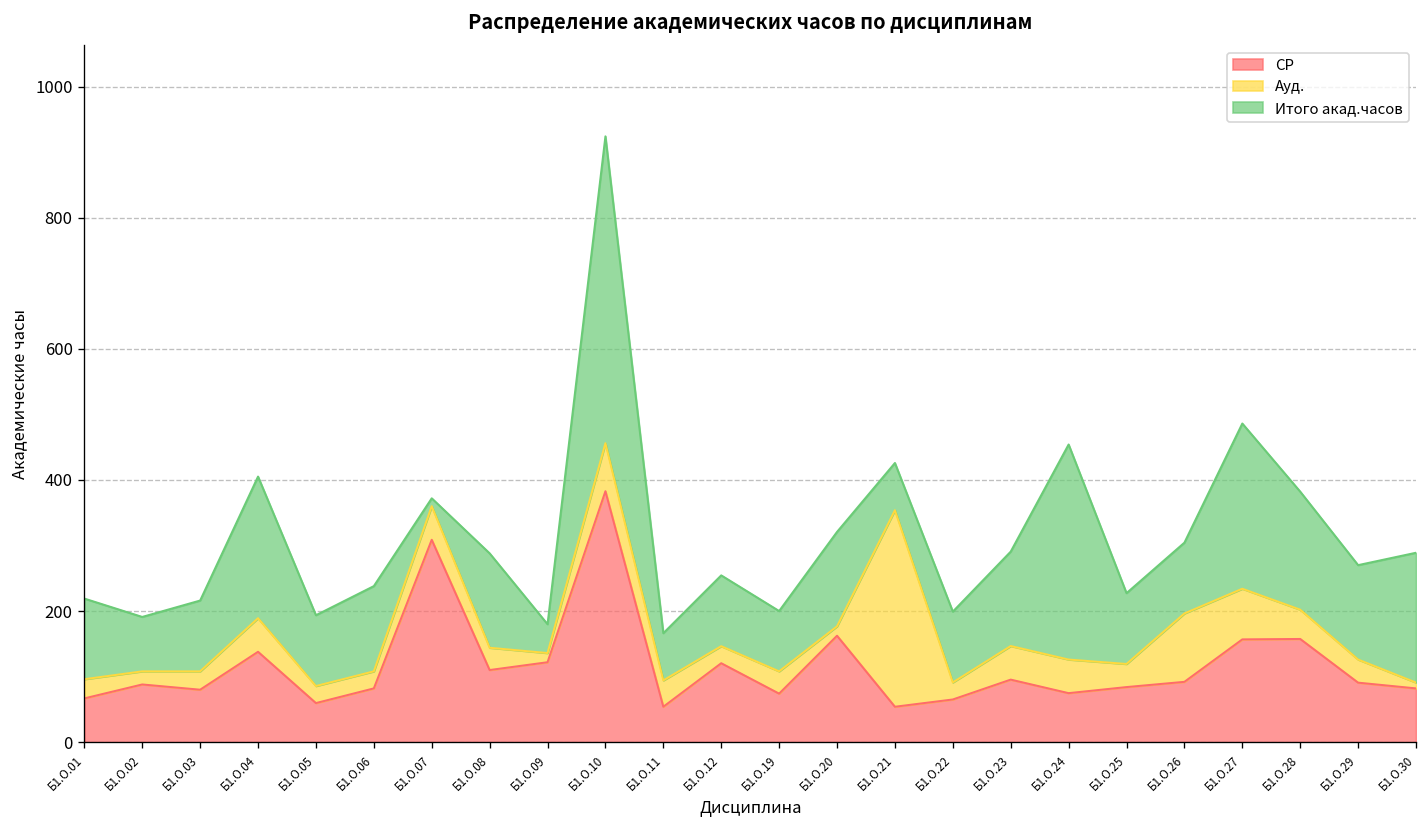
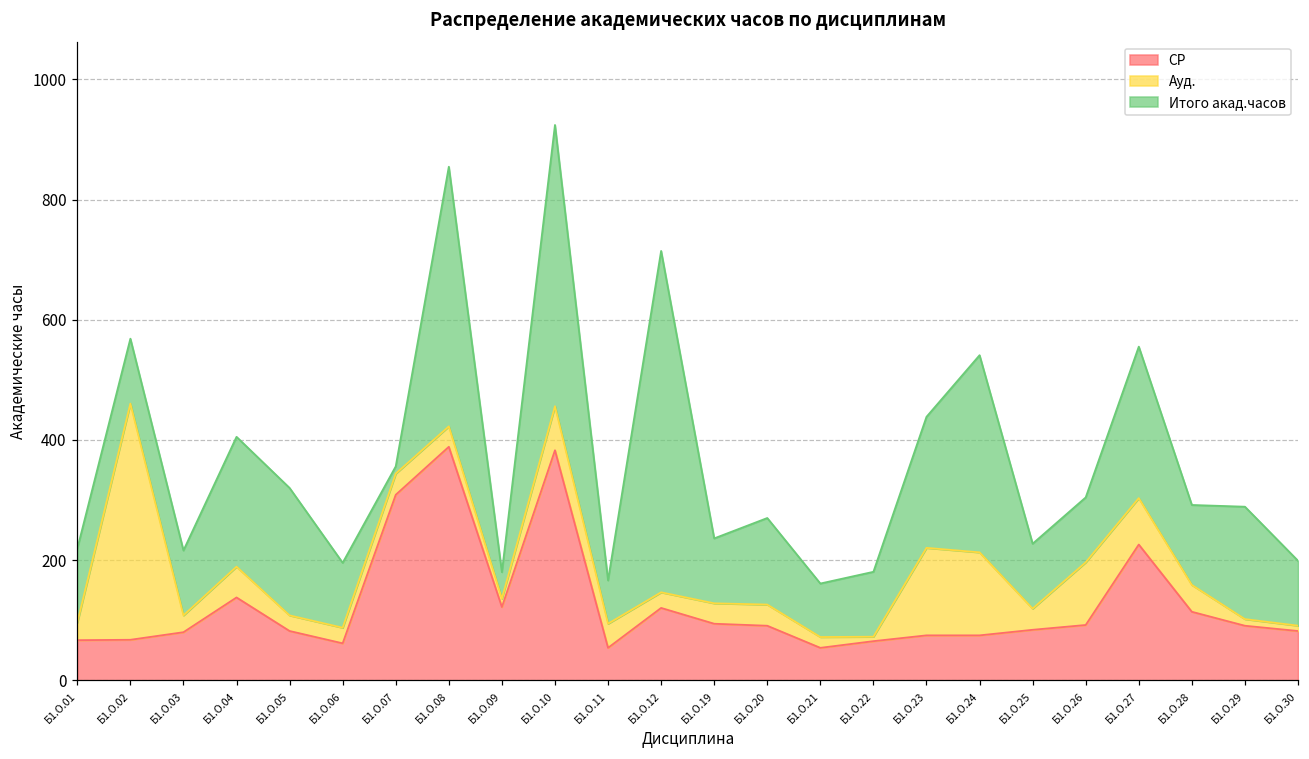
СР, Б1.О.02: 90 -> 70
Ауд., Б1.О.02: 20 -> 390
Итого акад.часов, Б1.О.02: 80 -> 110
СР, Б1.О.05: 60 -> 80
Итого акад.часов, Б1.О.05: 110 -> 210
СР, Б1.О.06: 80 -> 60
Итого акад.часов, Б1.О.06: 130 -> 110
Ауд., Б1.О.07: 50 -> 40
СР, Б1.О.08: 110 -> 390
Итого акад.часов, Б1.О.08: 140 -> 430
Итого акад.часов, Б1.О.12: 110 -> 570
СР, Б1.О.19: 70 -> 90
Итого акад.часов, Б1.О.19: 90 -> 110
СР, Б1.О.20: 160 -> 90
Ауд., Б1.О.20: 10 -> 40
Ауд., Б1.О.21: 300 -> 20
Итого акад.часов, Б1.О.21: 70 -> 90
Ауд., Б1.О.22: 30 -> 10
СР, Б1.О.23: 100 -> 70
Ауд., Б1.О.23: 50 -> 150
Итого акад.часов, Б1.О.23: 140 -> 220
Ауд., Б1.О.24: 50 -> 140
СР, Б1.О.27: 160 -> 230
СР, Б1.О.28: 160 -> 110
Итого акад.часов, Б1.О.28: 180 -> 130
Ауд., Б1.О.29: 40 -> 10
Итого акад.часов, Б1.О.29: 140 -> 190
Итого акад.часов, Б1.О.30: 200 -> 110
